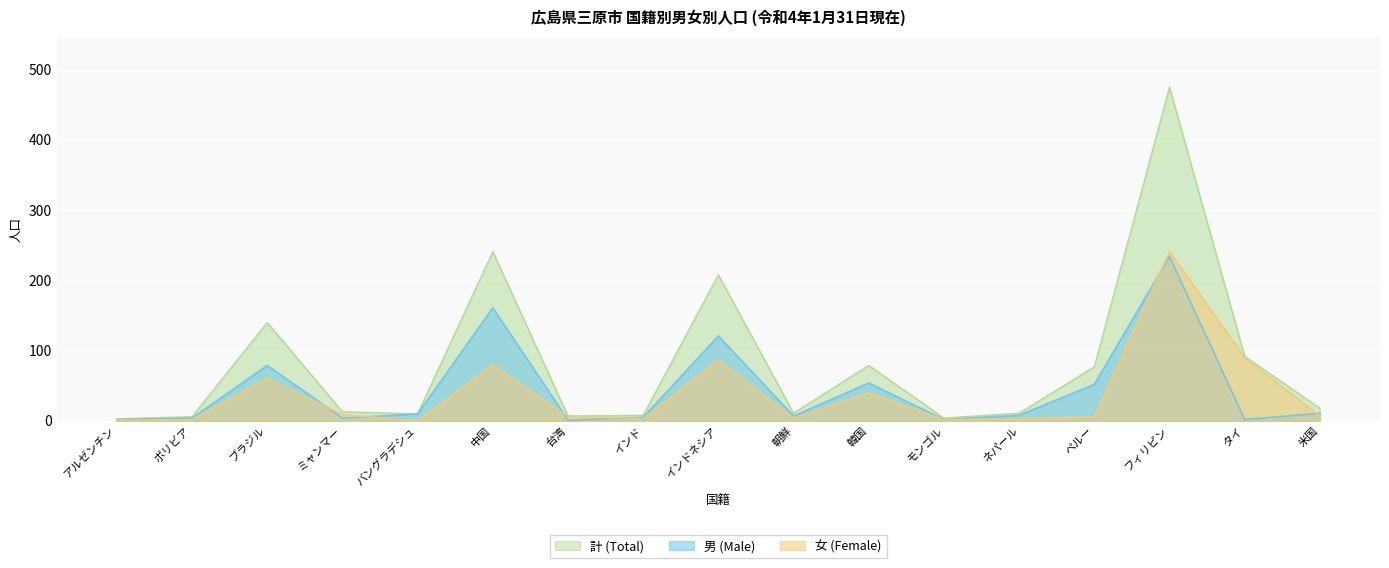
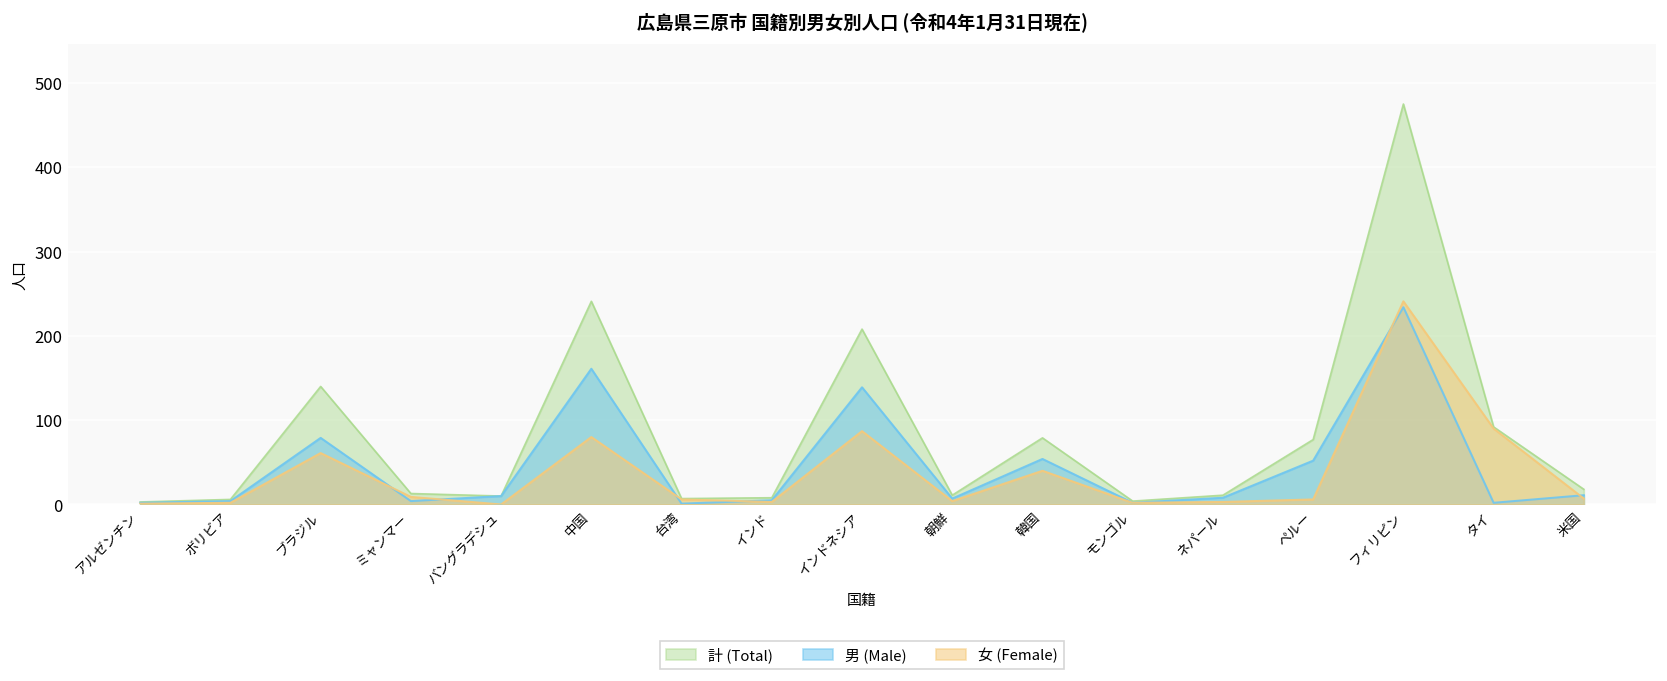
男 (Male), インドネシア: 120 -> 140
